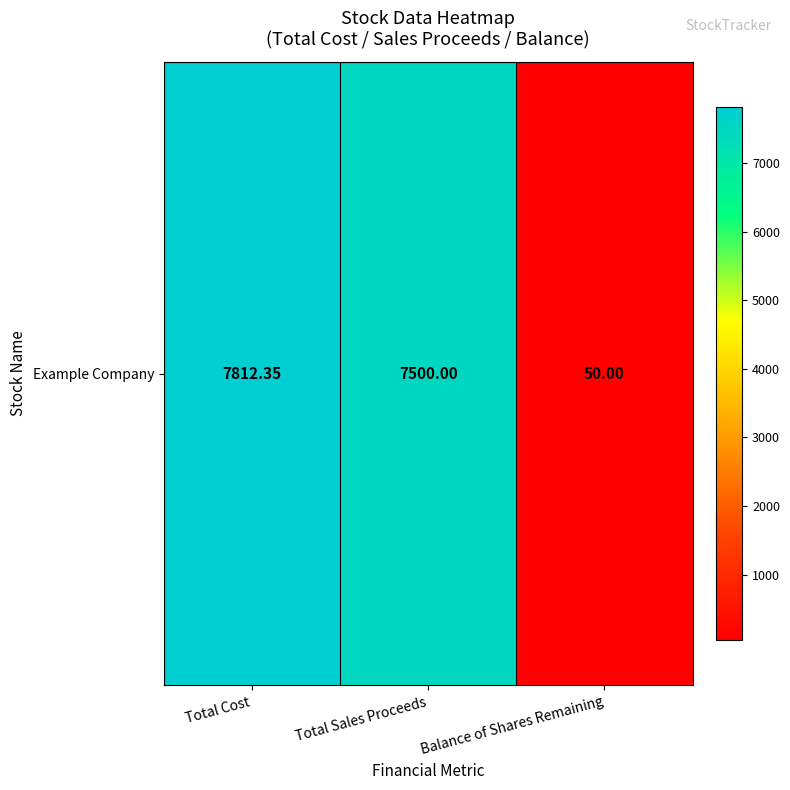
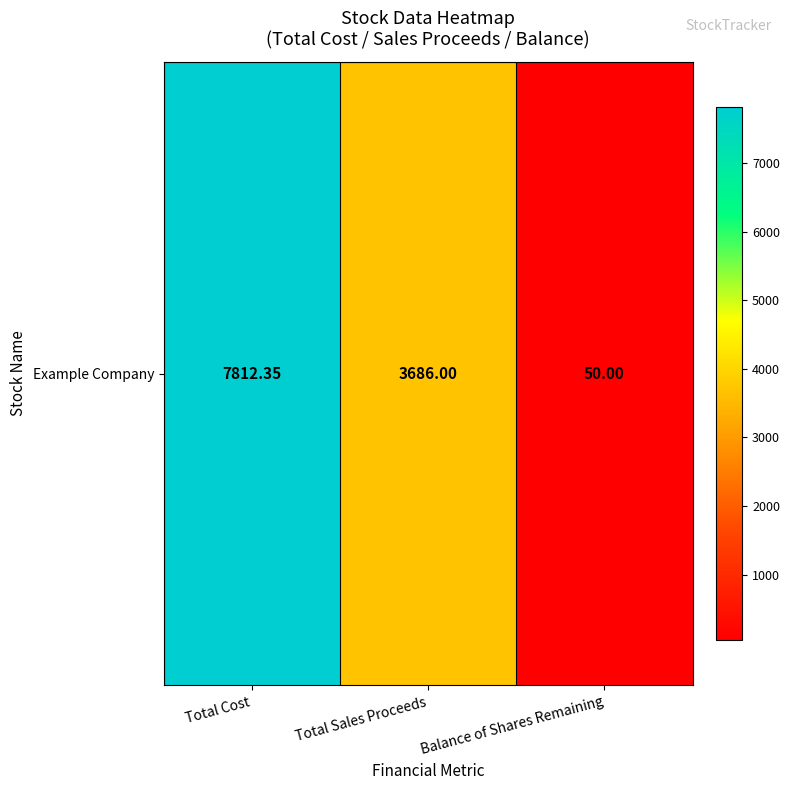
Example Company, Total Sales Proceeds: 7500.00 -> 3686.00
